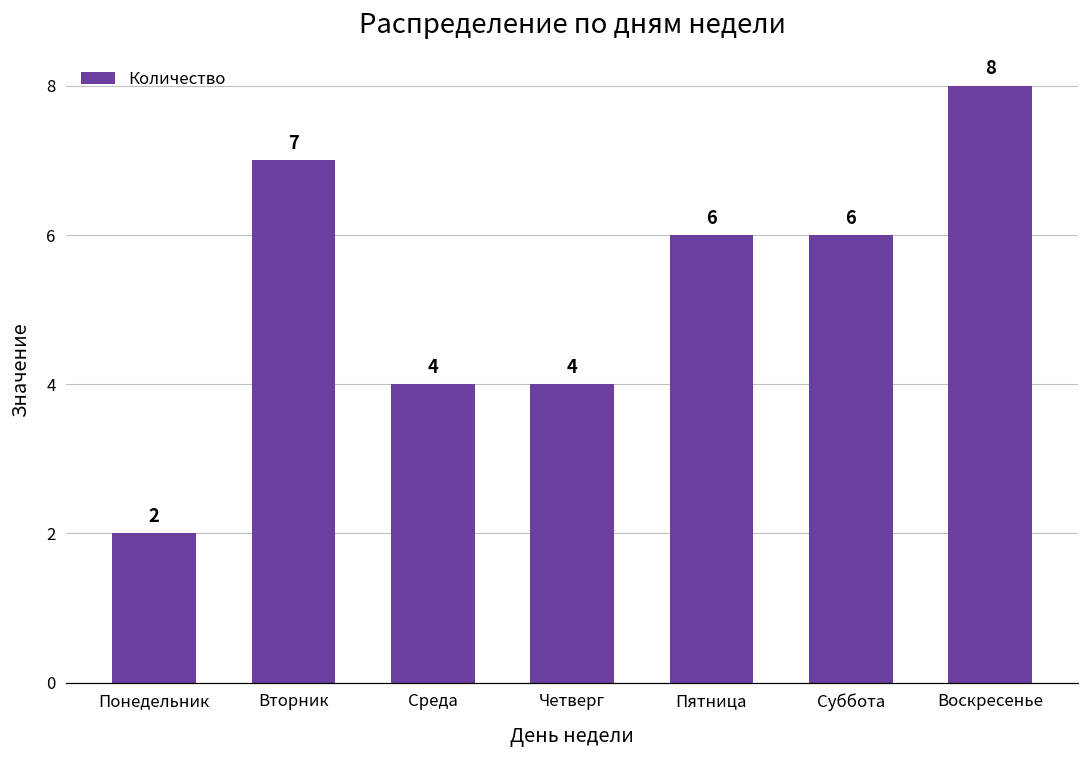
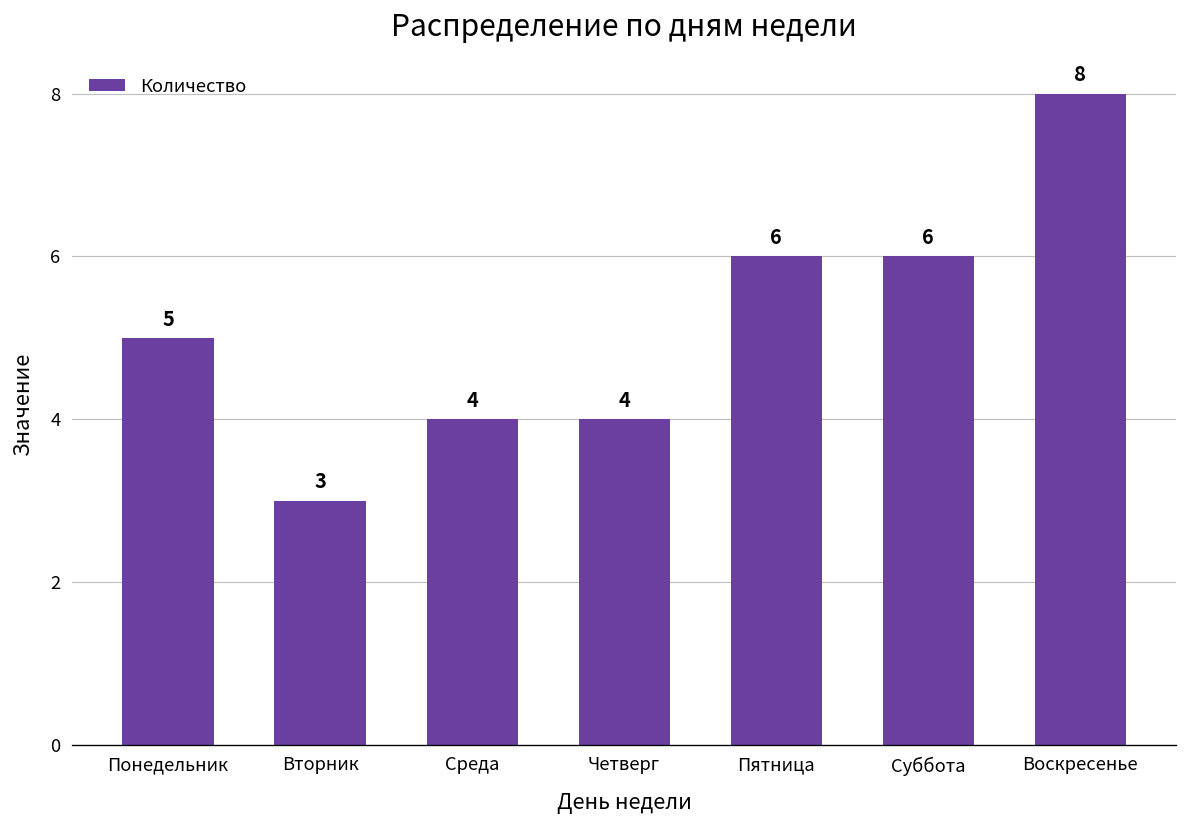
Понедельник: 2 -> 5
Вторник: 7 -> 3
